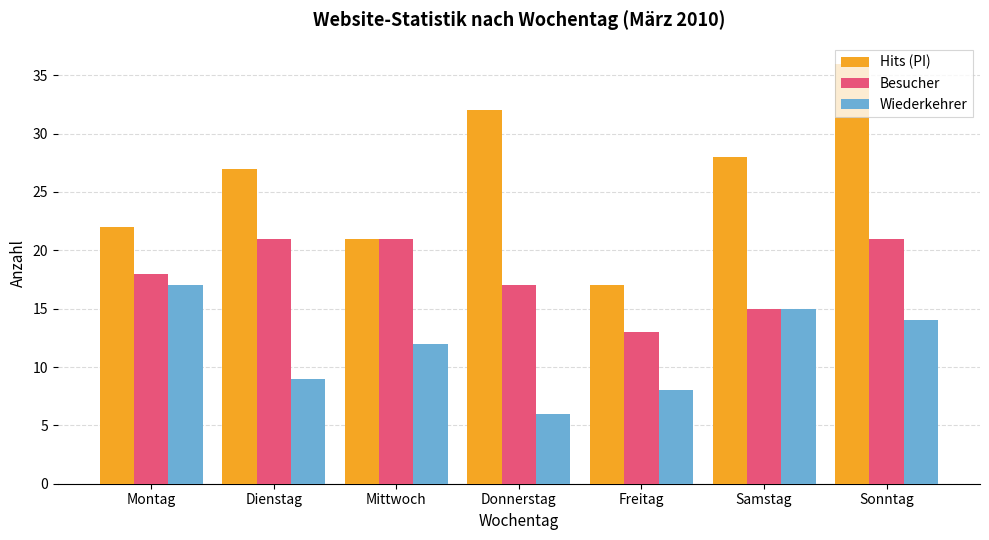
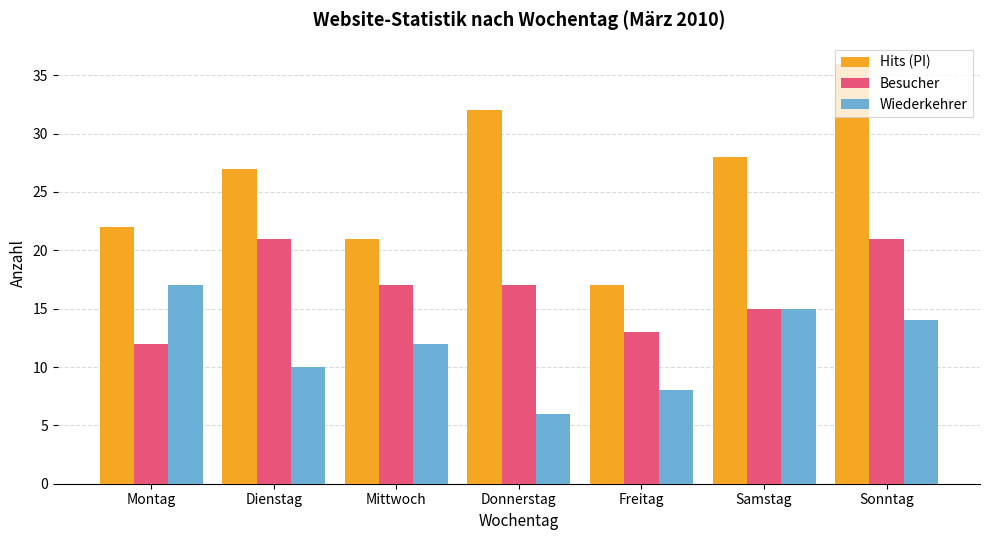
Besucher, Montag: 18 -> 12
Wiederkehrer, Dienstag: 9 -> 10
Besucher, Mittwoch: 21 -> 17
